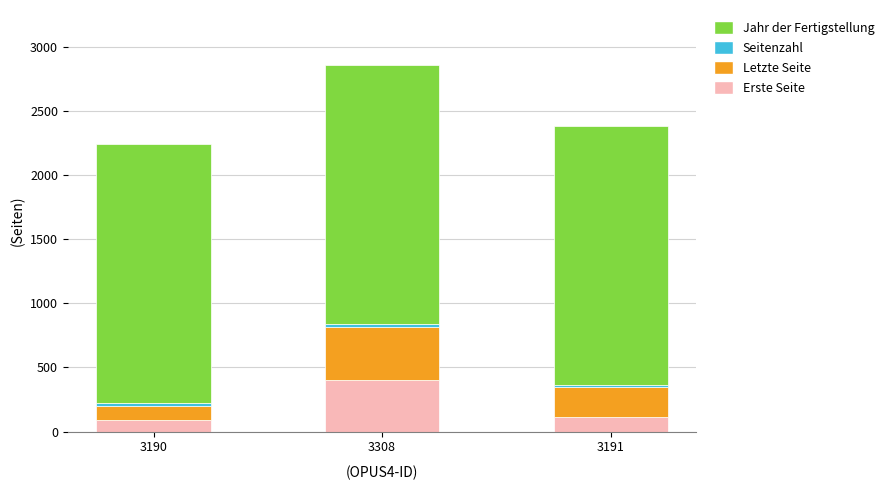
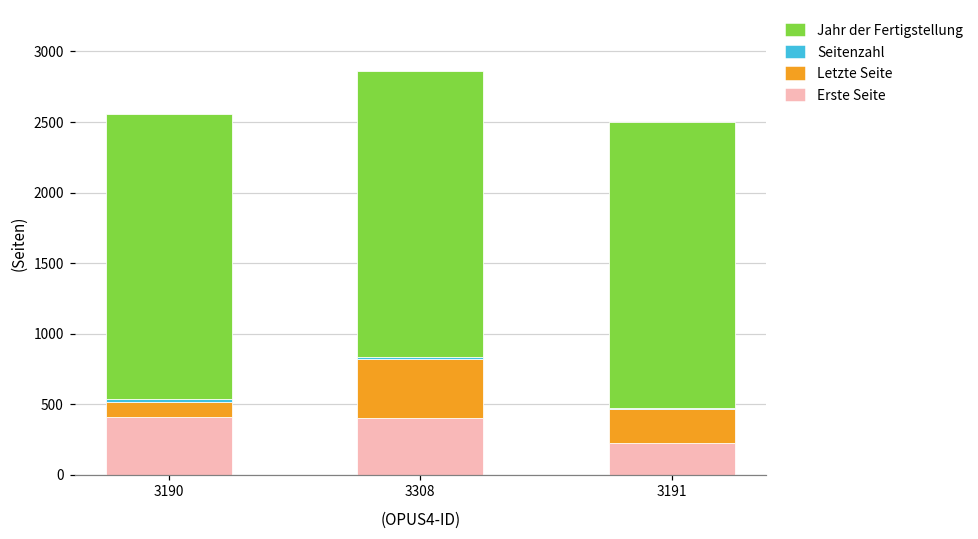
Erste Seite, 3190: 90 -> 410
Erste Seite, 3191: 110 -> 230
